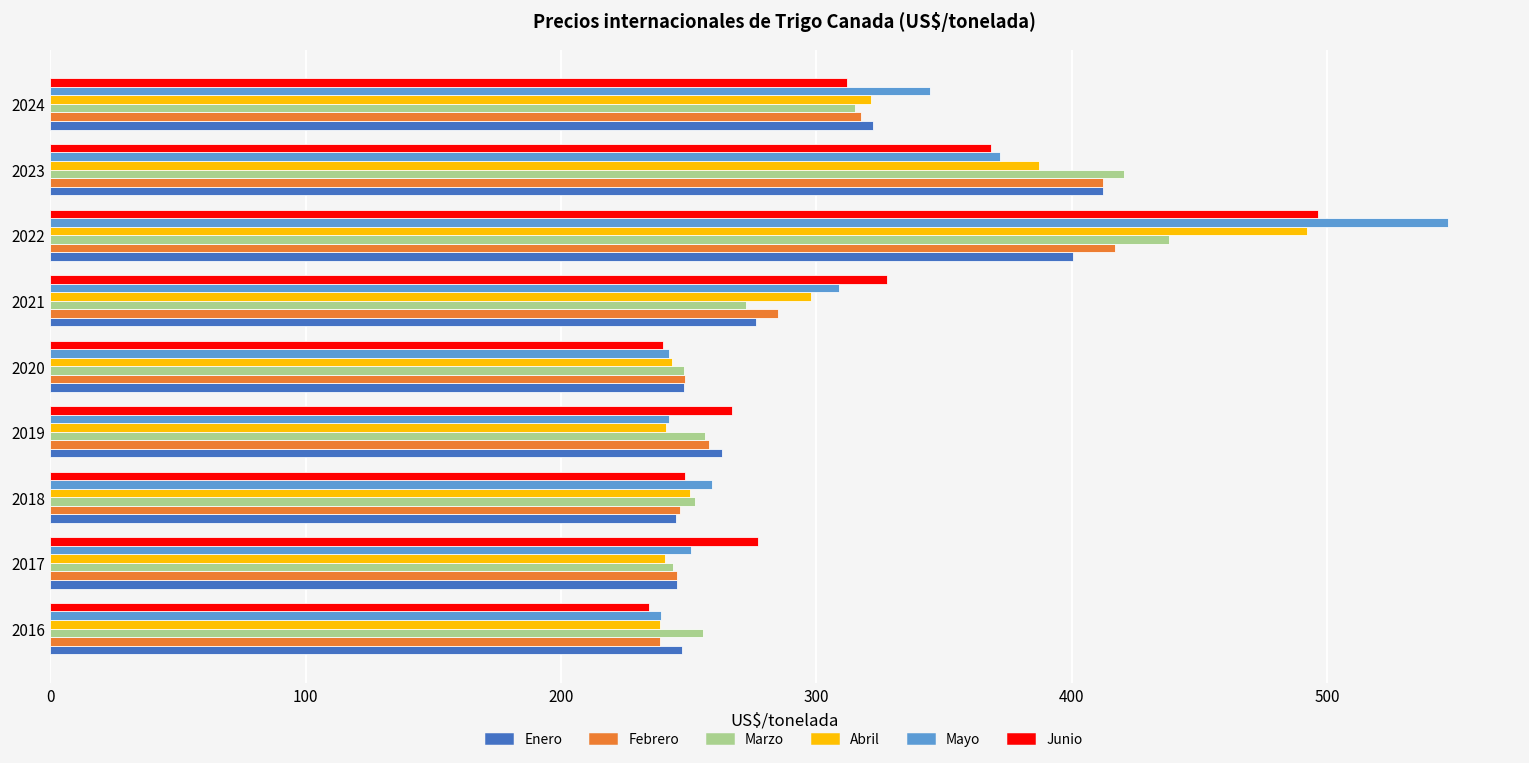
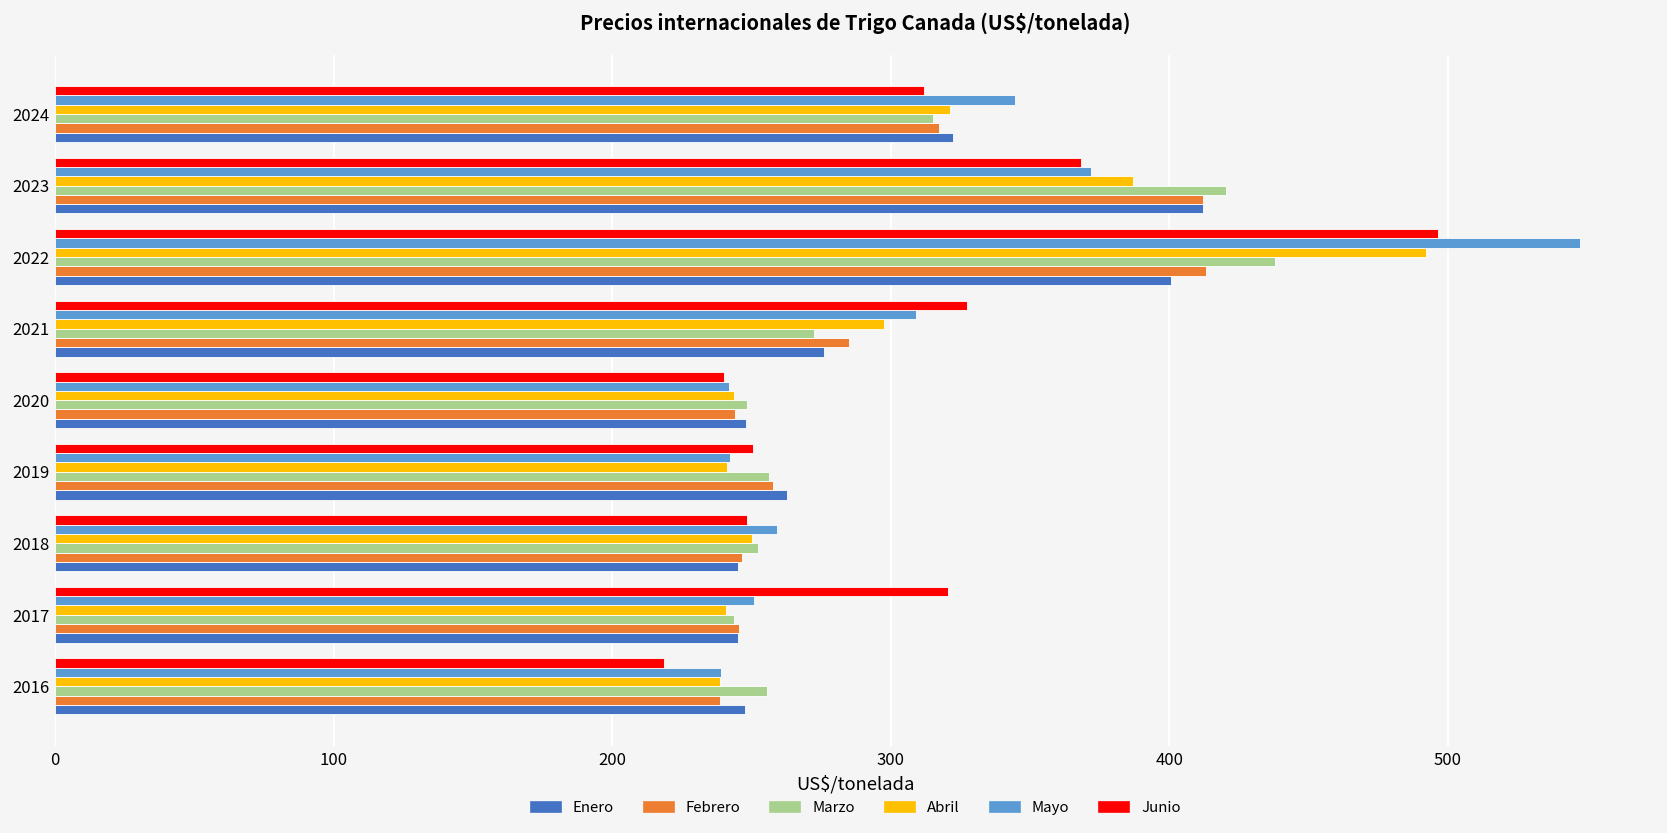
Febrero, 2022: 417 -> 413
Febrero, 2020: 249 -> 244
Junio, 2019: 267 -> 251
Junio, 2017: 277 -> 321
Junio, 2016: 234 -> 219
